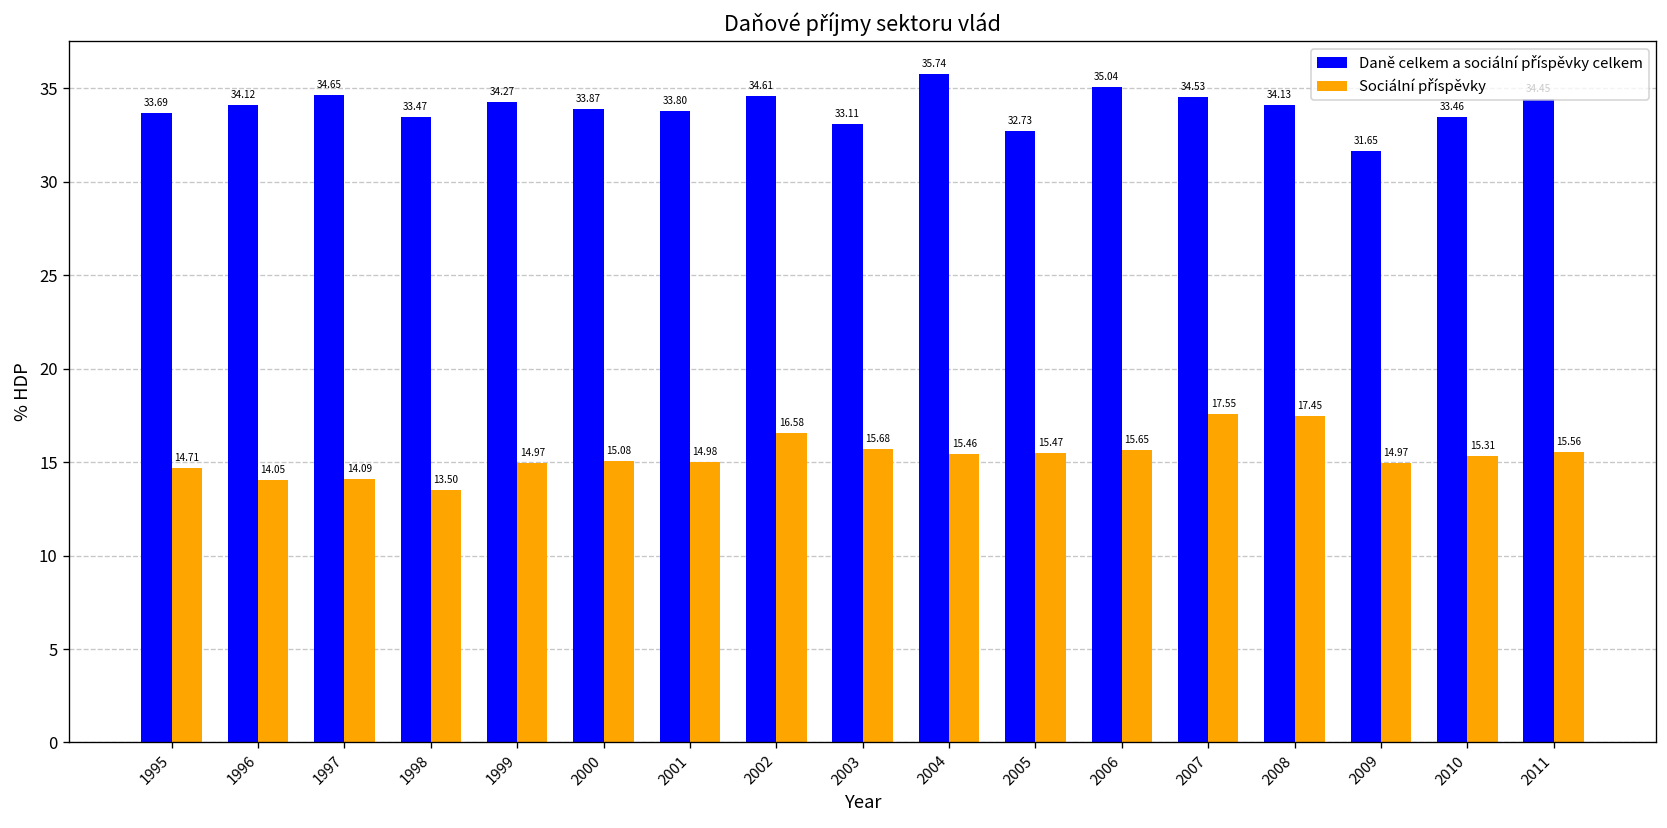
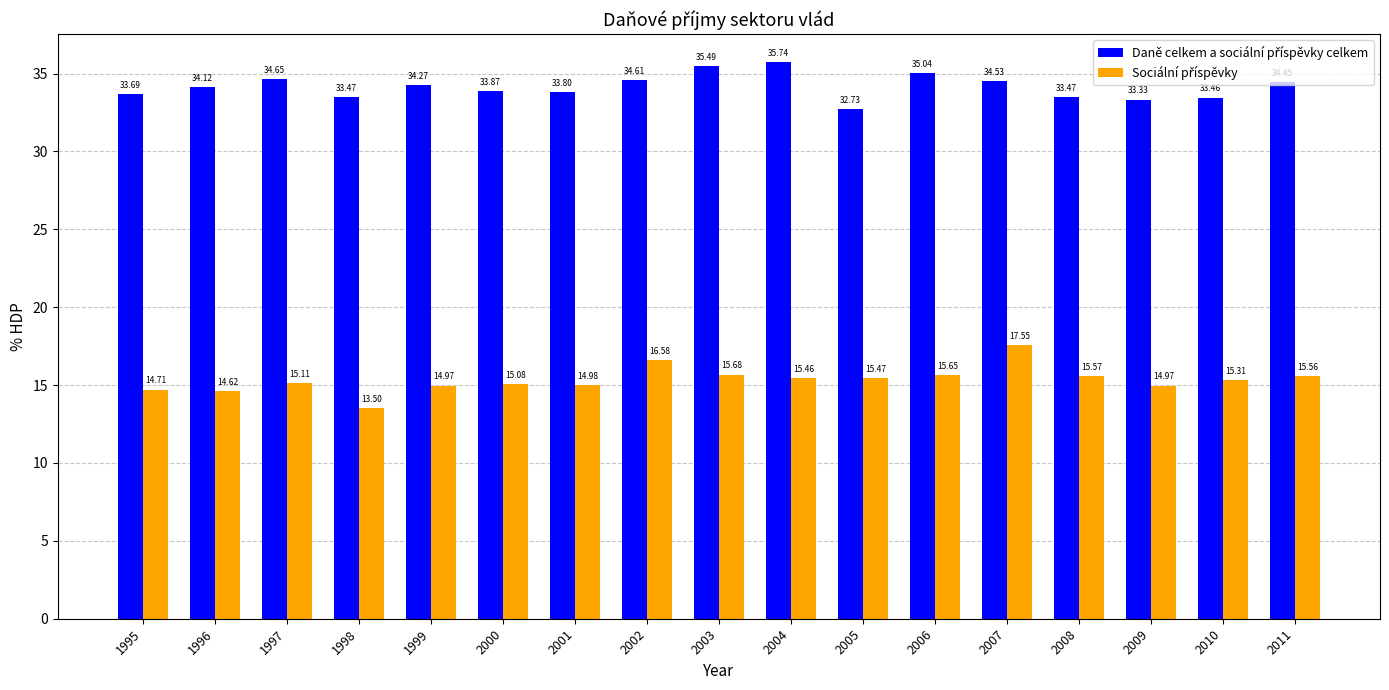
Sociální příspěvky, 1996: 14.05 -> 14.62
Sociální příspěvky, 1997: 14.09 -> 15.11
Daně celkem a sociální příspěvky celkem, 2003: 33.11 -> 35.49
Daně celkem a sociální příspěvky celkem, 2008: 34.13 -> 33.47
Sociální příspěvky, 2008: 17.45 -> 15.57
Daně celkem a sociální příspěvky celkem, 2009: 31.65 -> 33.33
